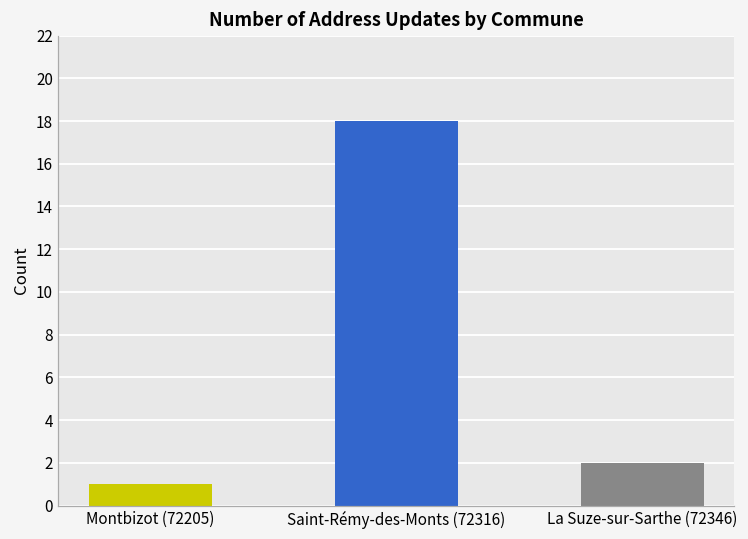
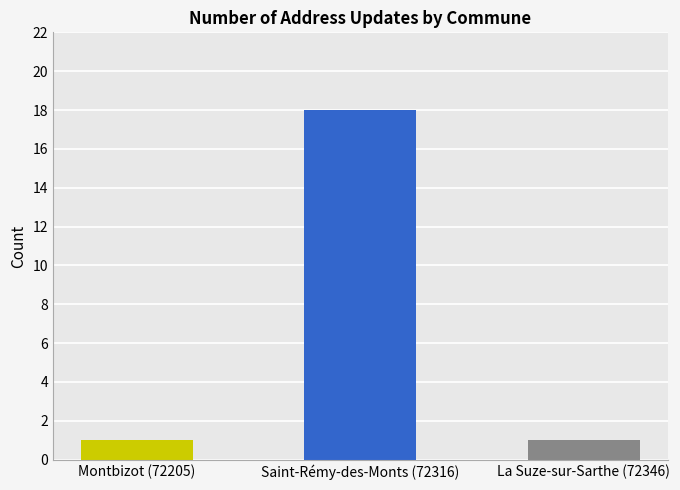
La Suze-sur-Sarthe (72346): 2 -> 1
